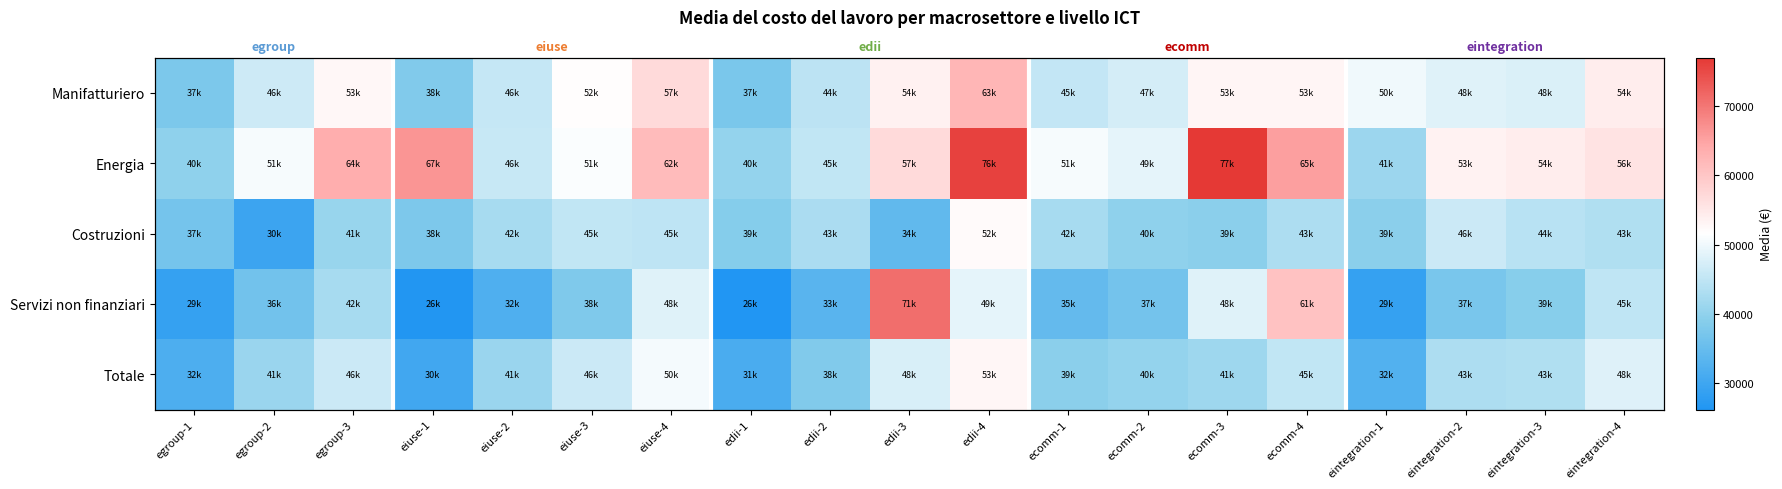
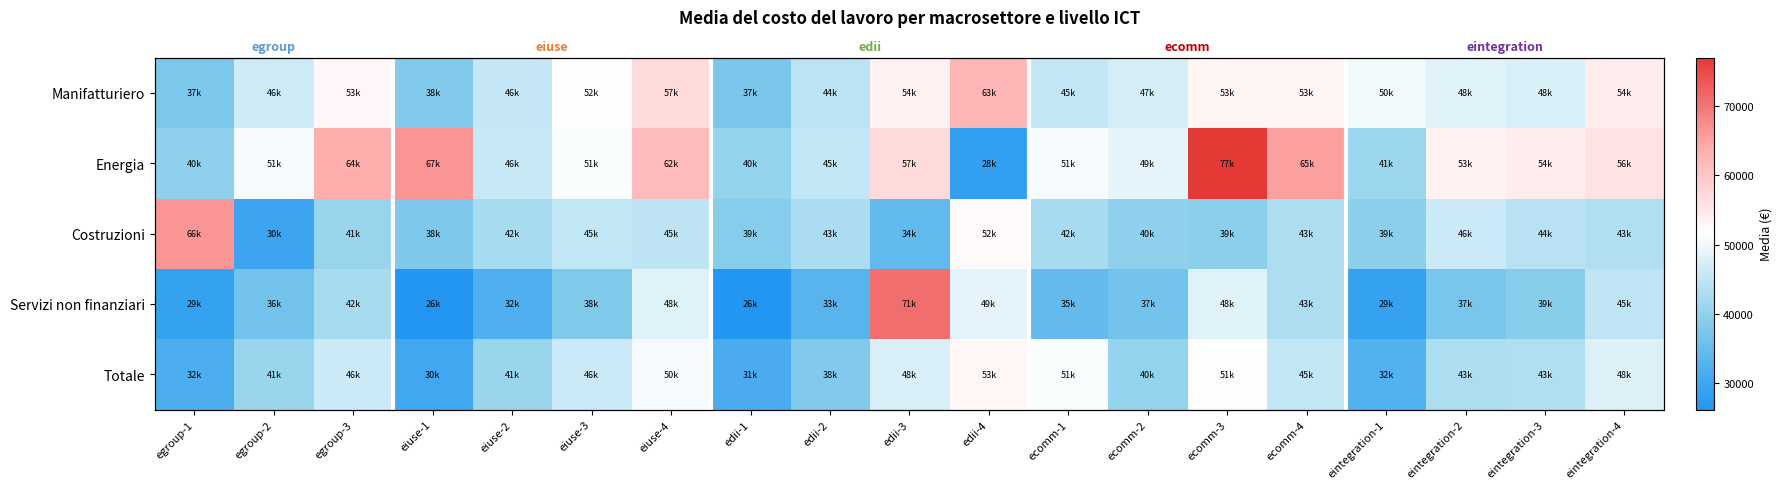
Energia, edii-4: 76k -> 28k
Costruzioni, egroup-1: 37k -> 66k
Servizi non finanziari, ecomm-4: 61k -> 43k
Totale, ecomm-1: 39k -> 51k
Totale, ecomm-3: 41k -> 51k
